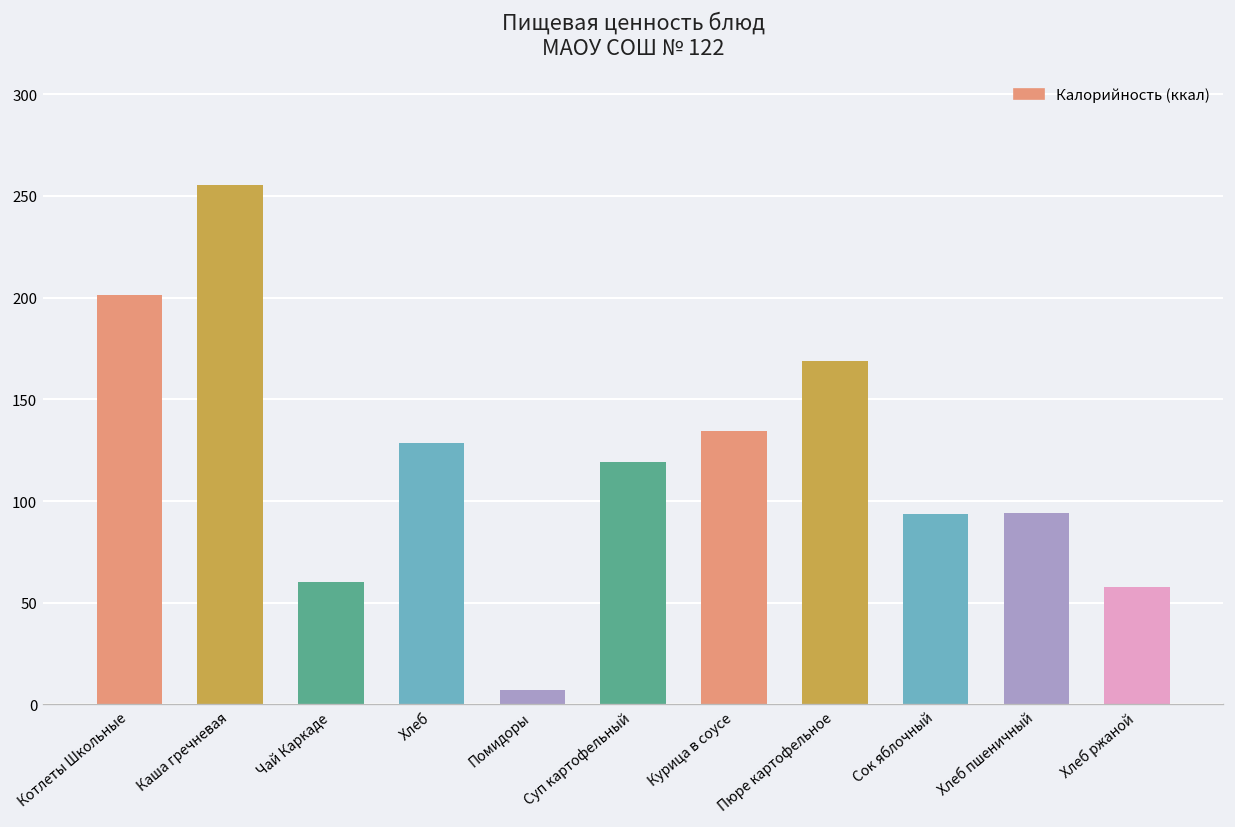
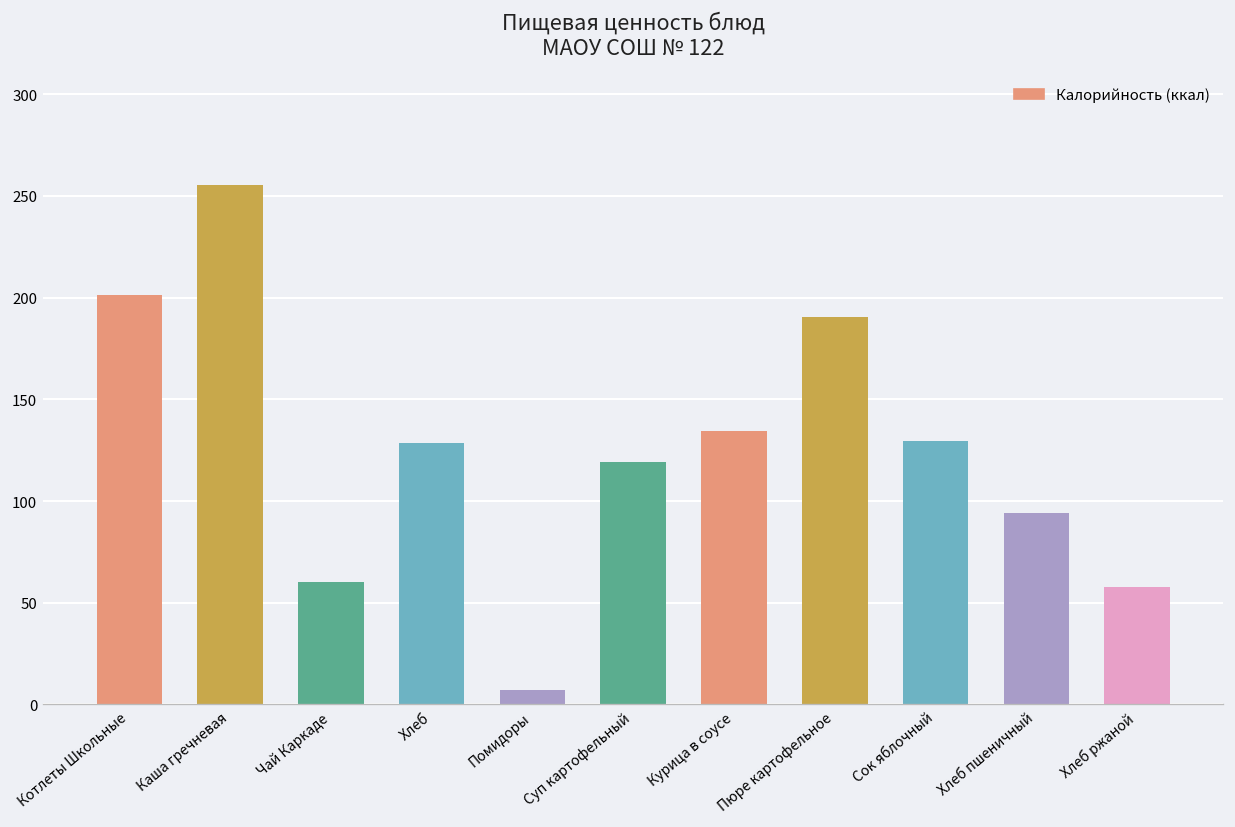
Пюре картофельное: 169 -> 190
Сок яблочный: 94 -> 130
